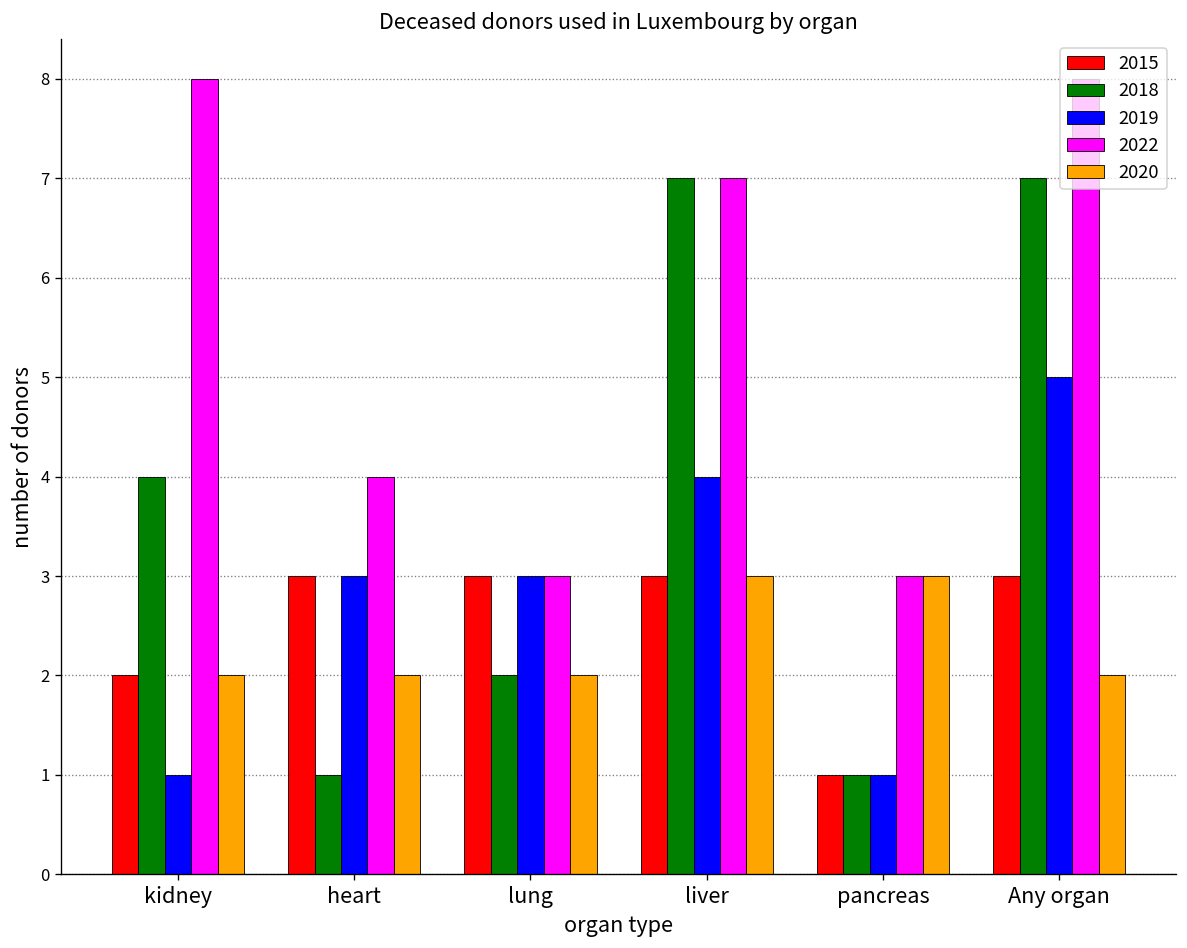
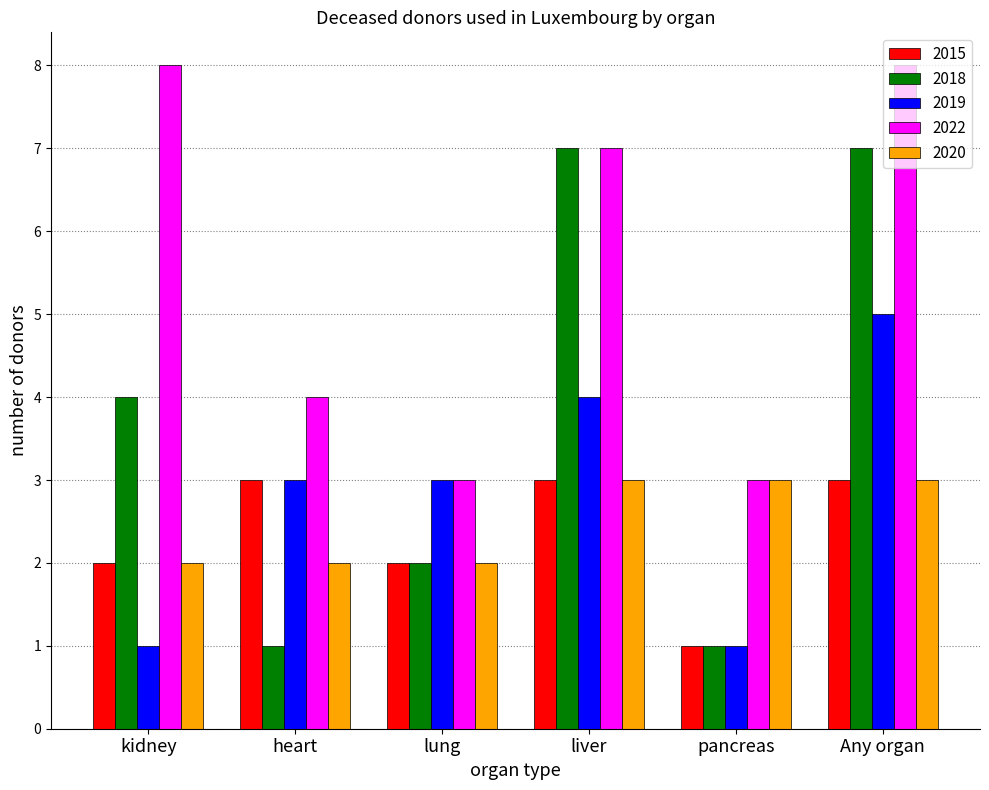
2015, lung: 3 -> 2
2020, Any organ: 2 -> 3
